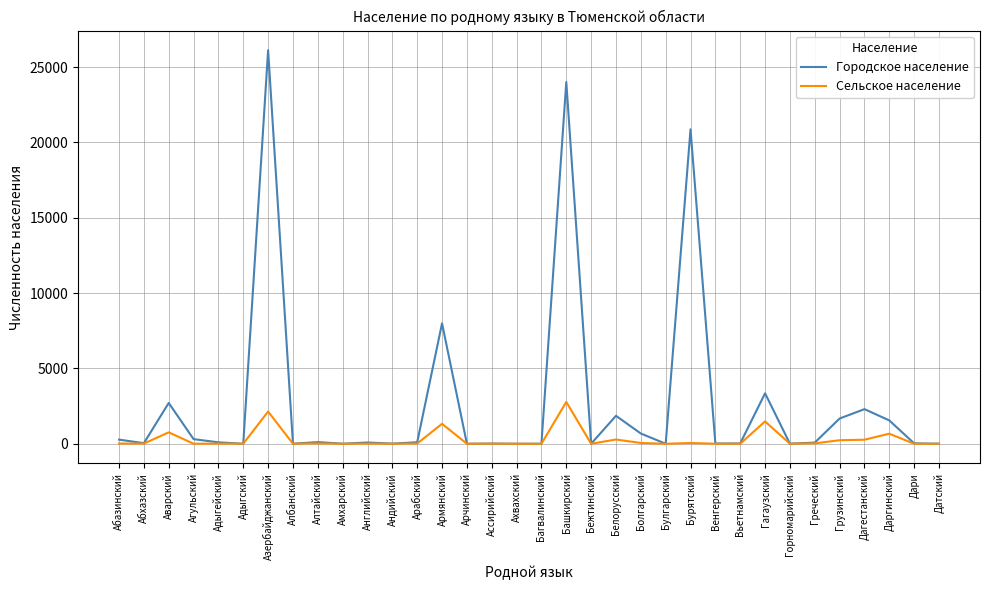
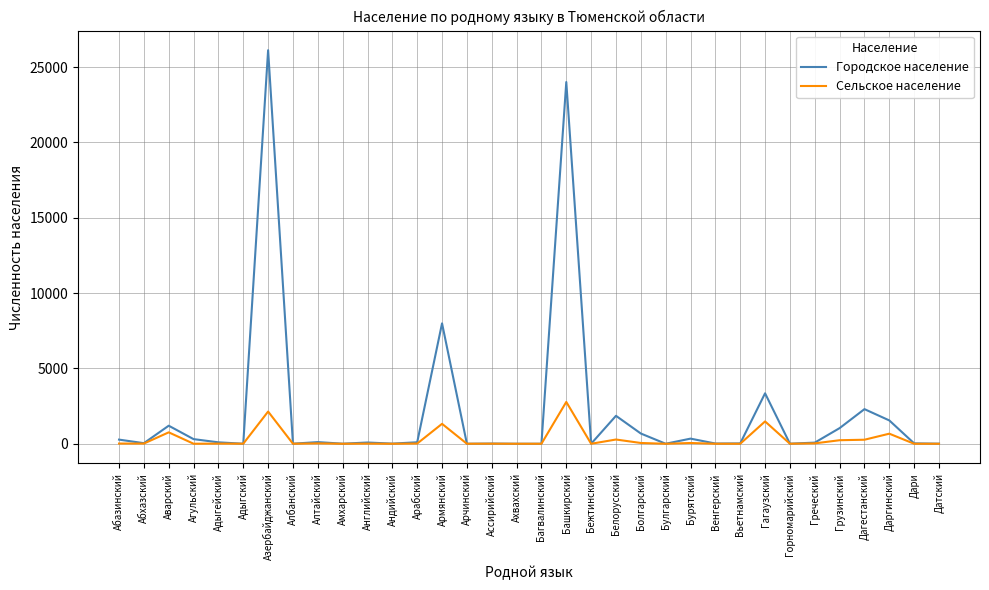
Городское население, Аварский: 2700 -> 1200
Городское население, Бурятский: 20900 -> 300
Городское население, Грузинский: 1700 -> 1000
